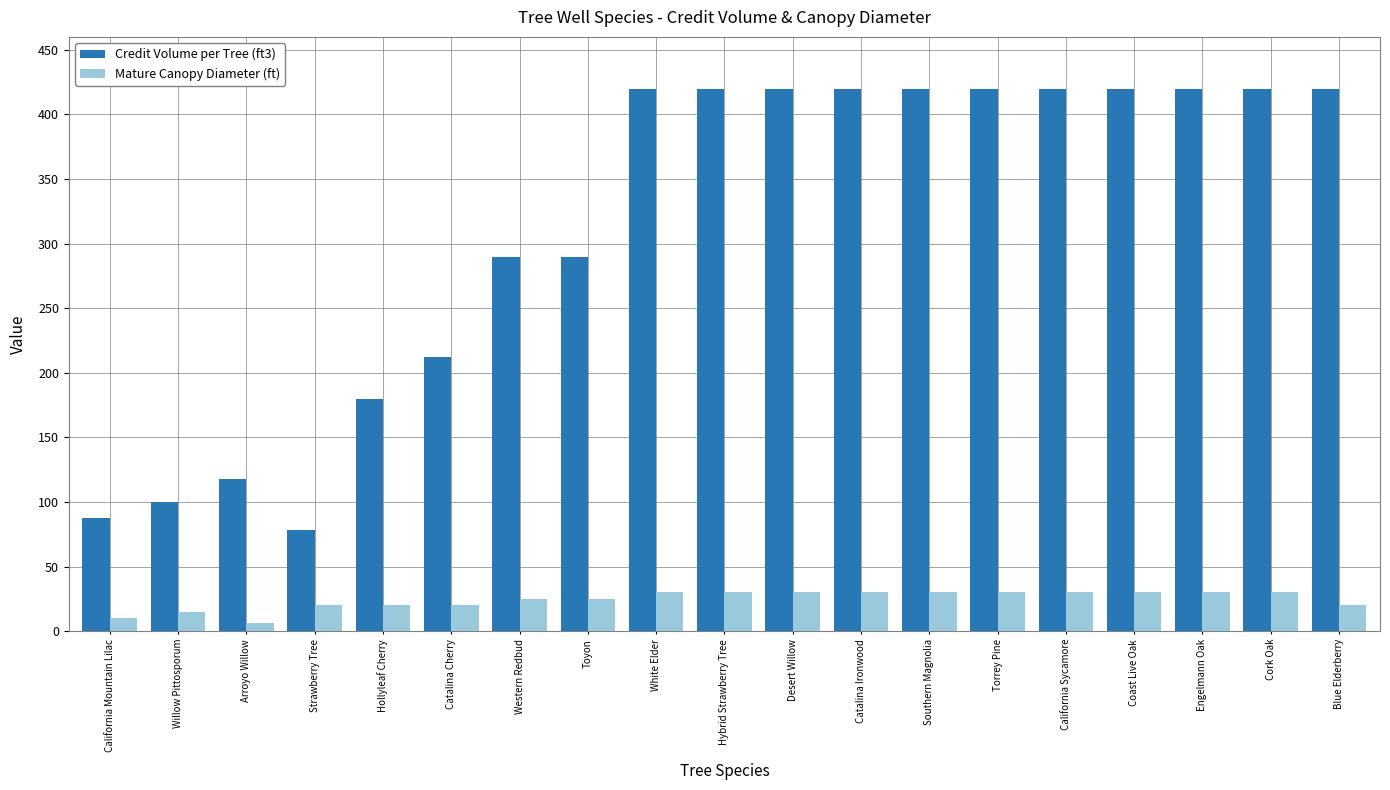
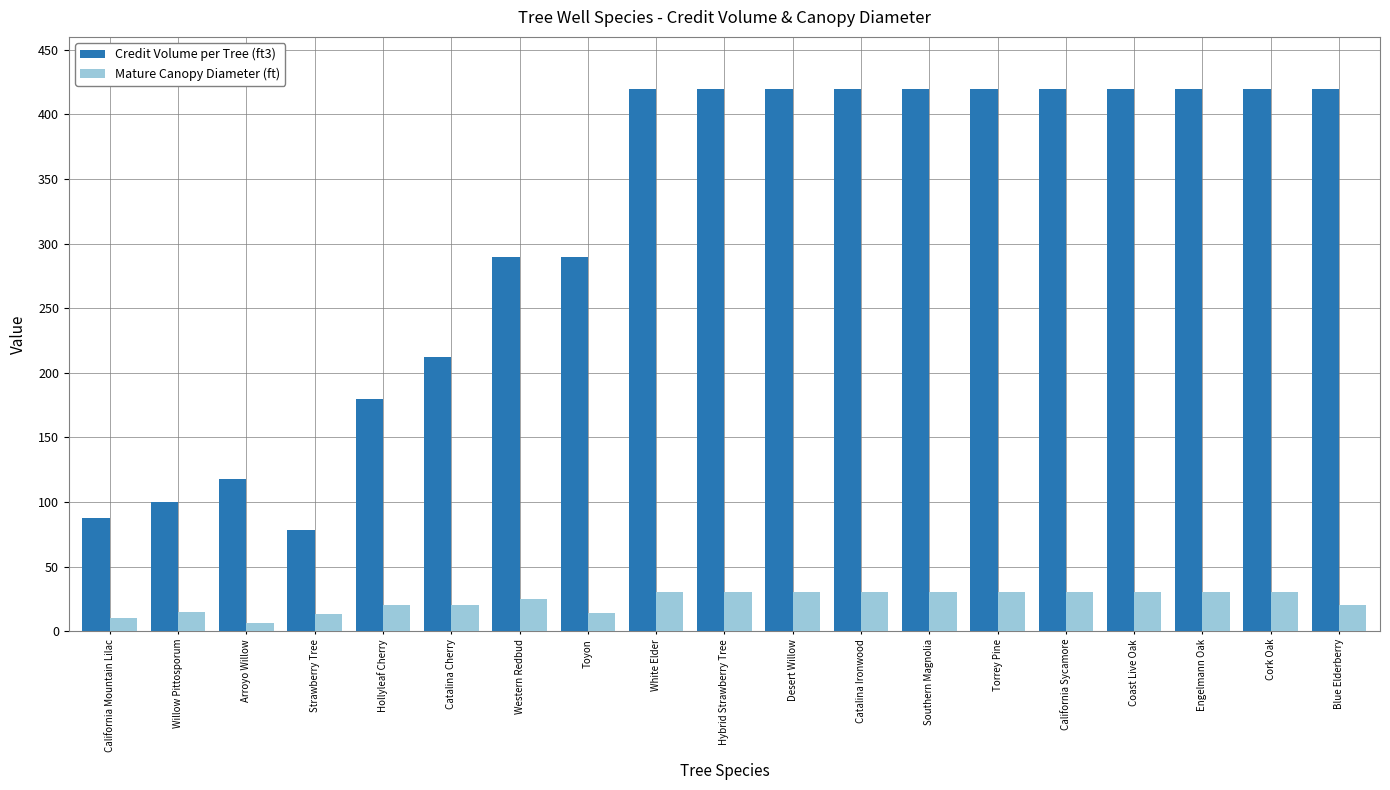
Mature Canopy Diameter (ft), Strawberry Tree: 20 -> 13
Mature Canopy Diameter (ft), Toyon: 25 -> 14
